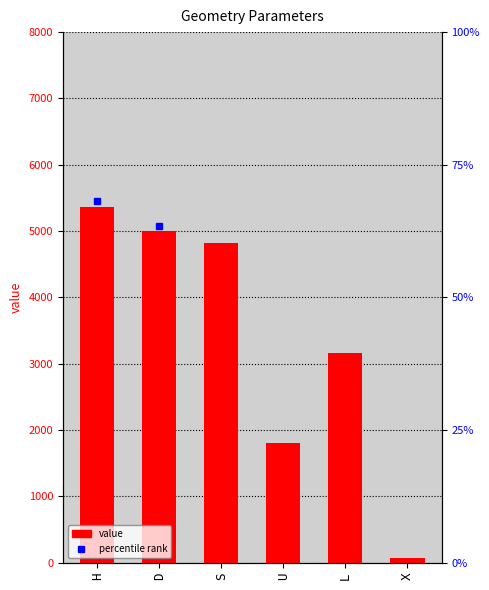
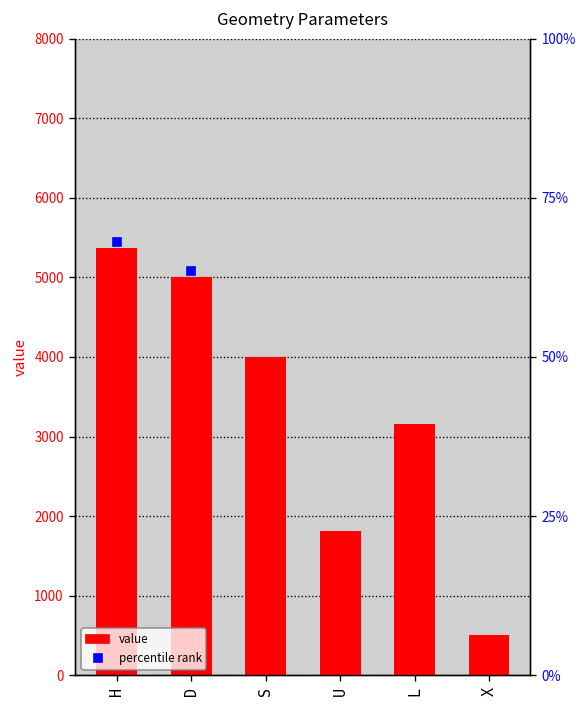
value, S: 4800 -> 4000
value, X: 100 -> 500
